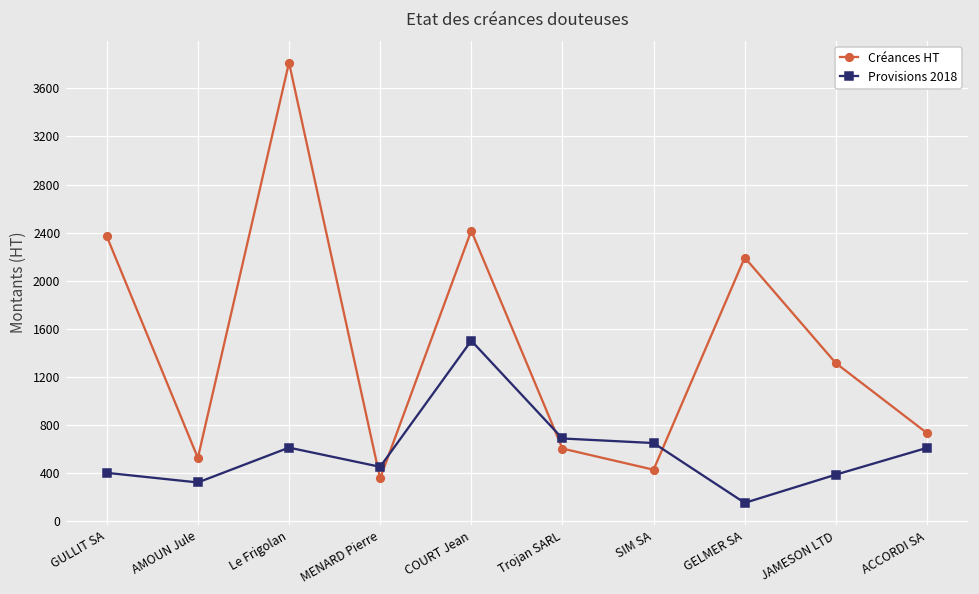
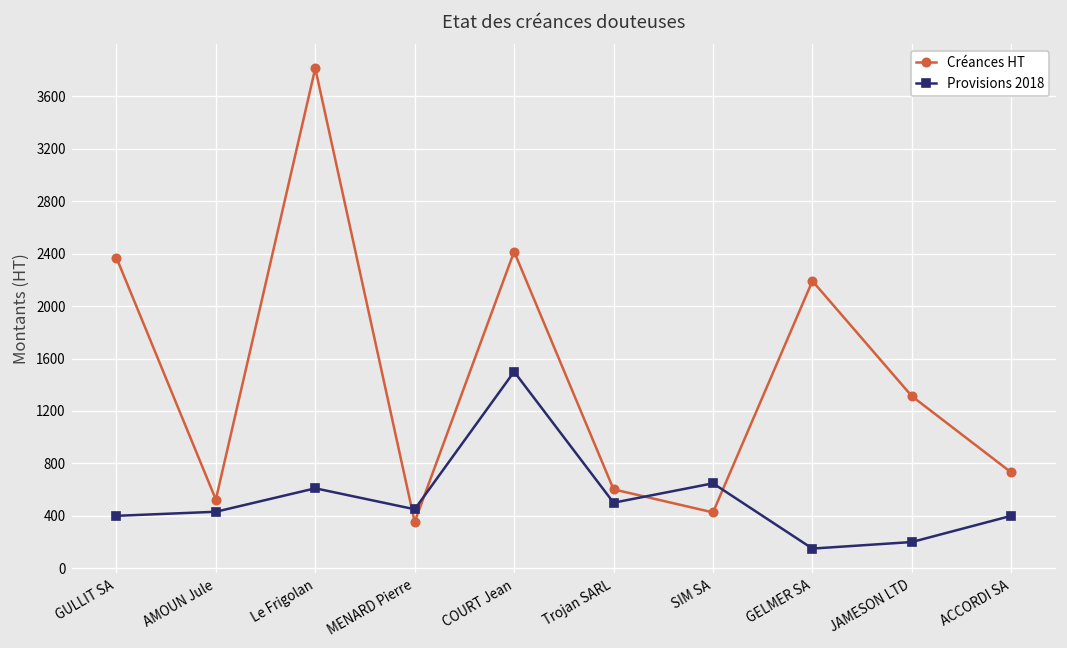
Provisions 2018, AMOUN Jule: 320 -> 430
Provisions 2018, Trojan SARL: 690 -> 500
Provisions 2018, JAMESON LTD: 390 -> 200
Provisions 2018, ACCORDI SA: 610 -> 400
